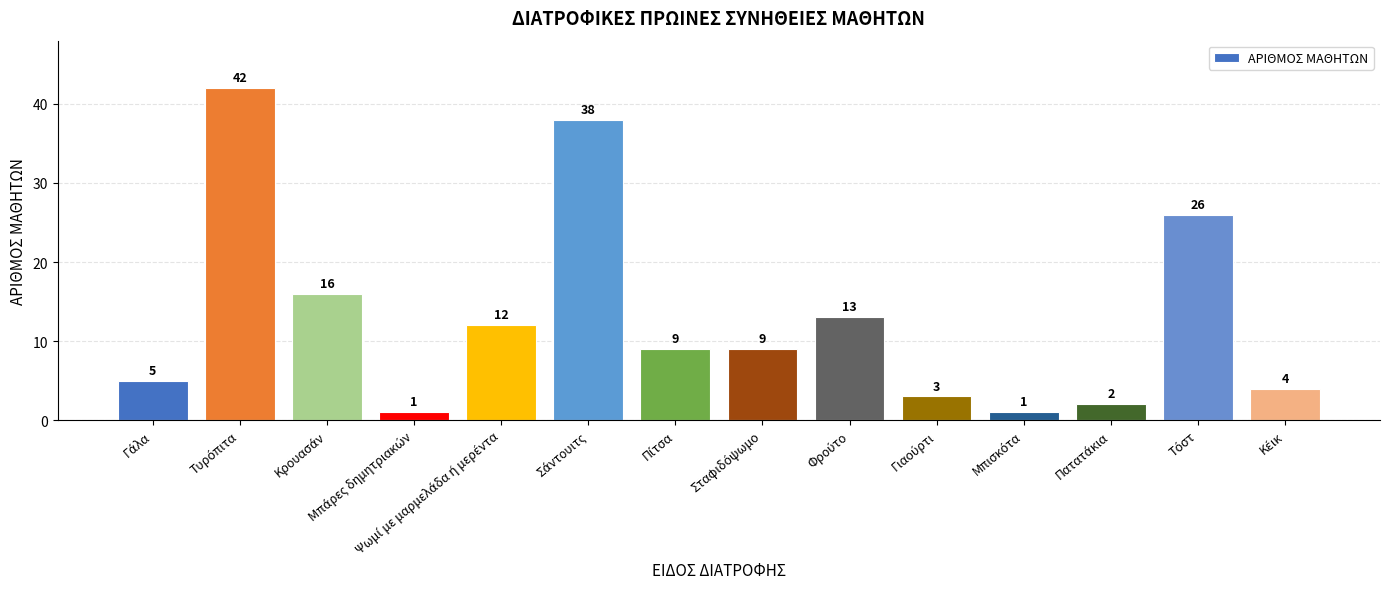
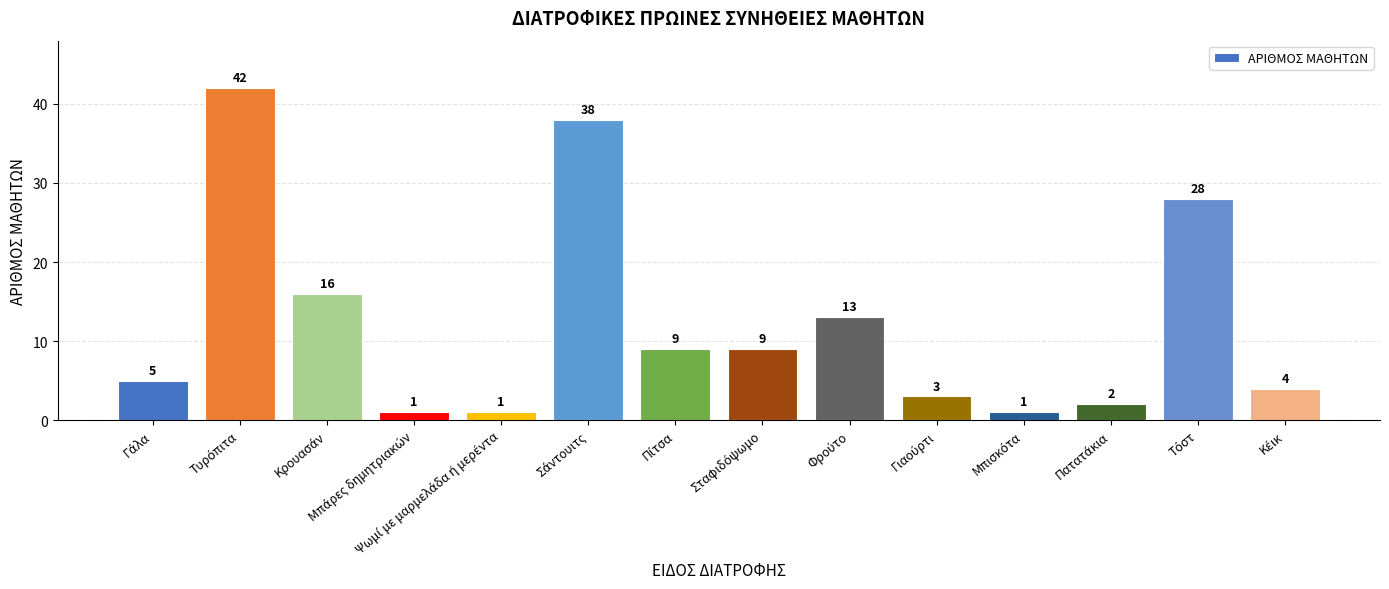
Ψωμί με μαρμελάδα ή μερέντα: 12 -> 1
Τόστ: 26 -> 28
